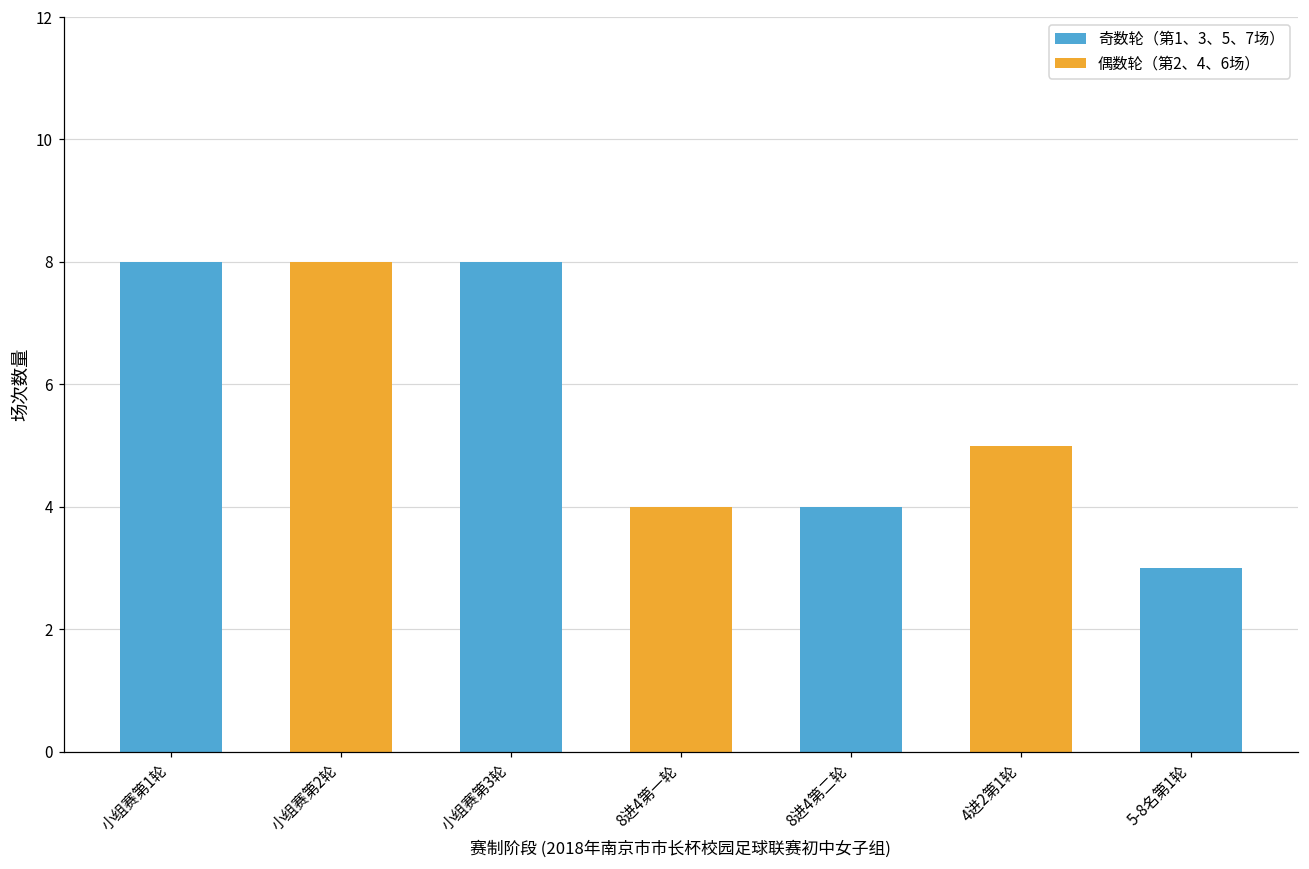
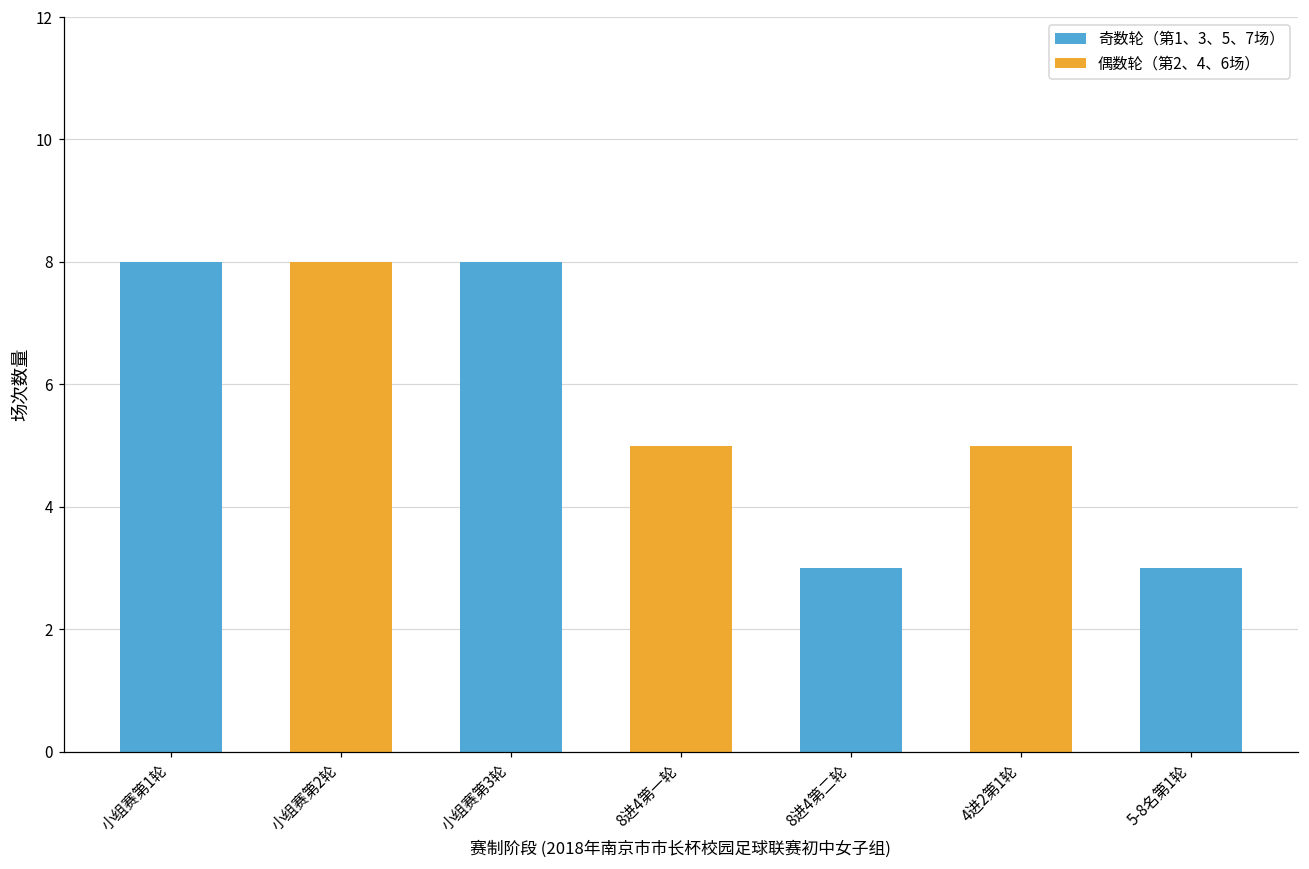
8进4第一轮: 4 -> 5
8进4第二轮: 4 -> 3
